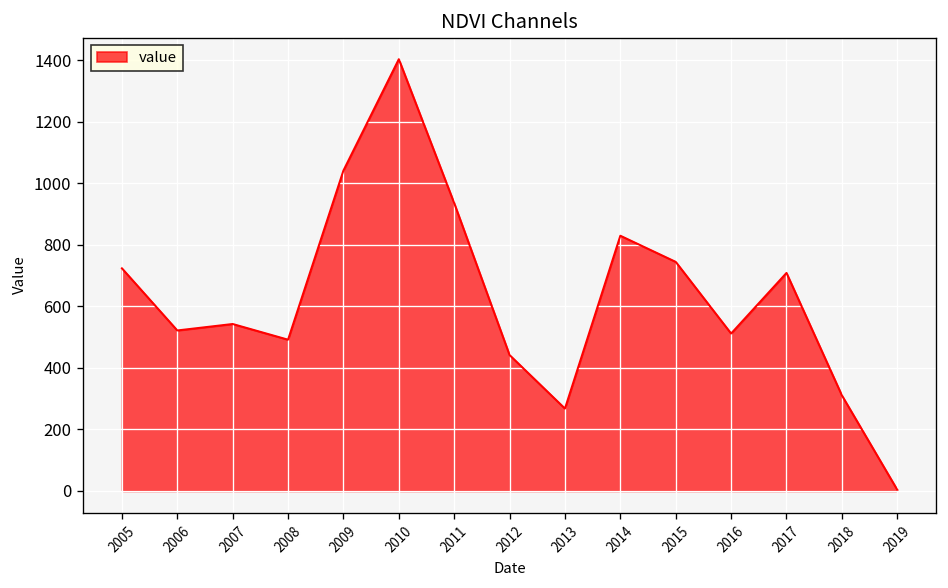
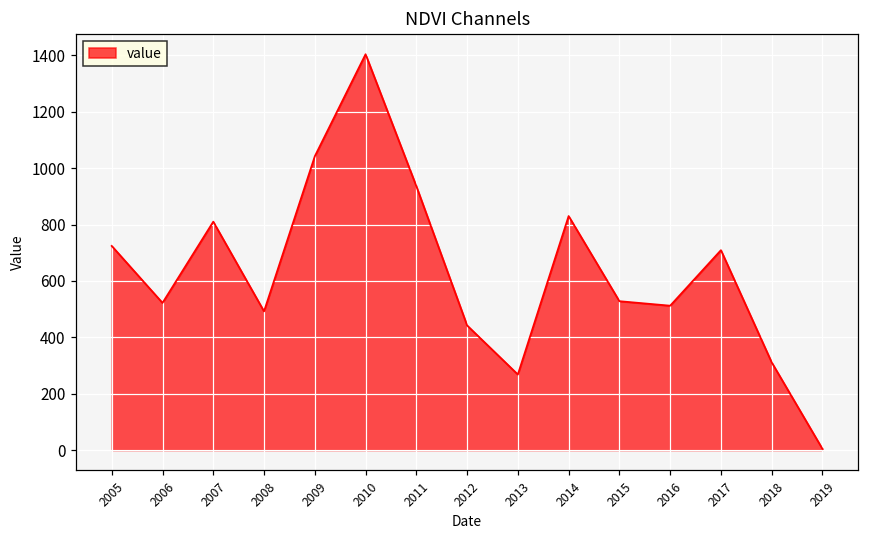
2007: 540 -> 810
2015: 750 -> 530
